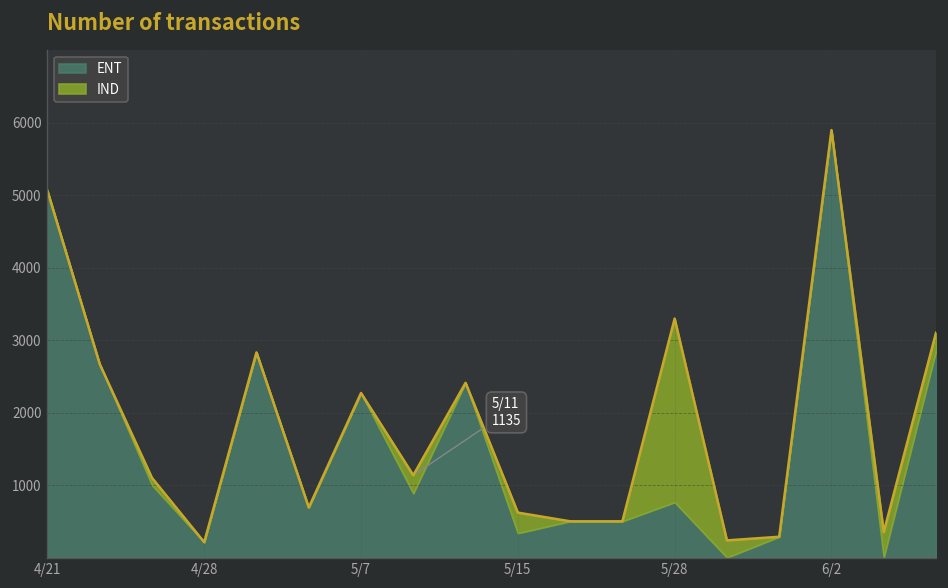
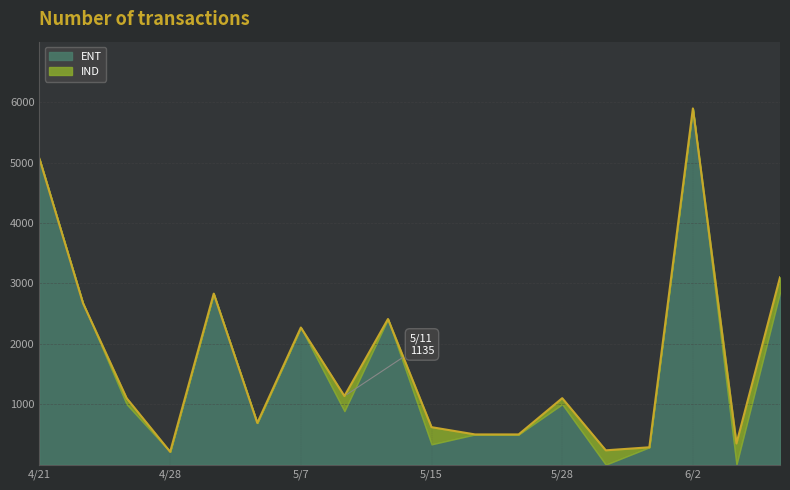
ENT, 5/28: 800 -> 1000
IND, 5/28: 2500 -> 100
